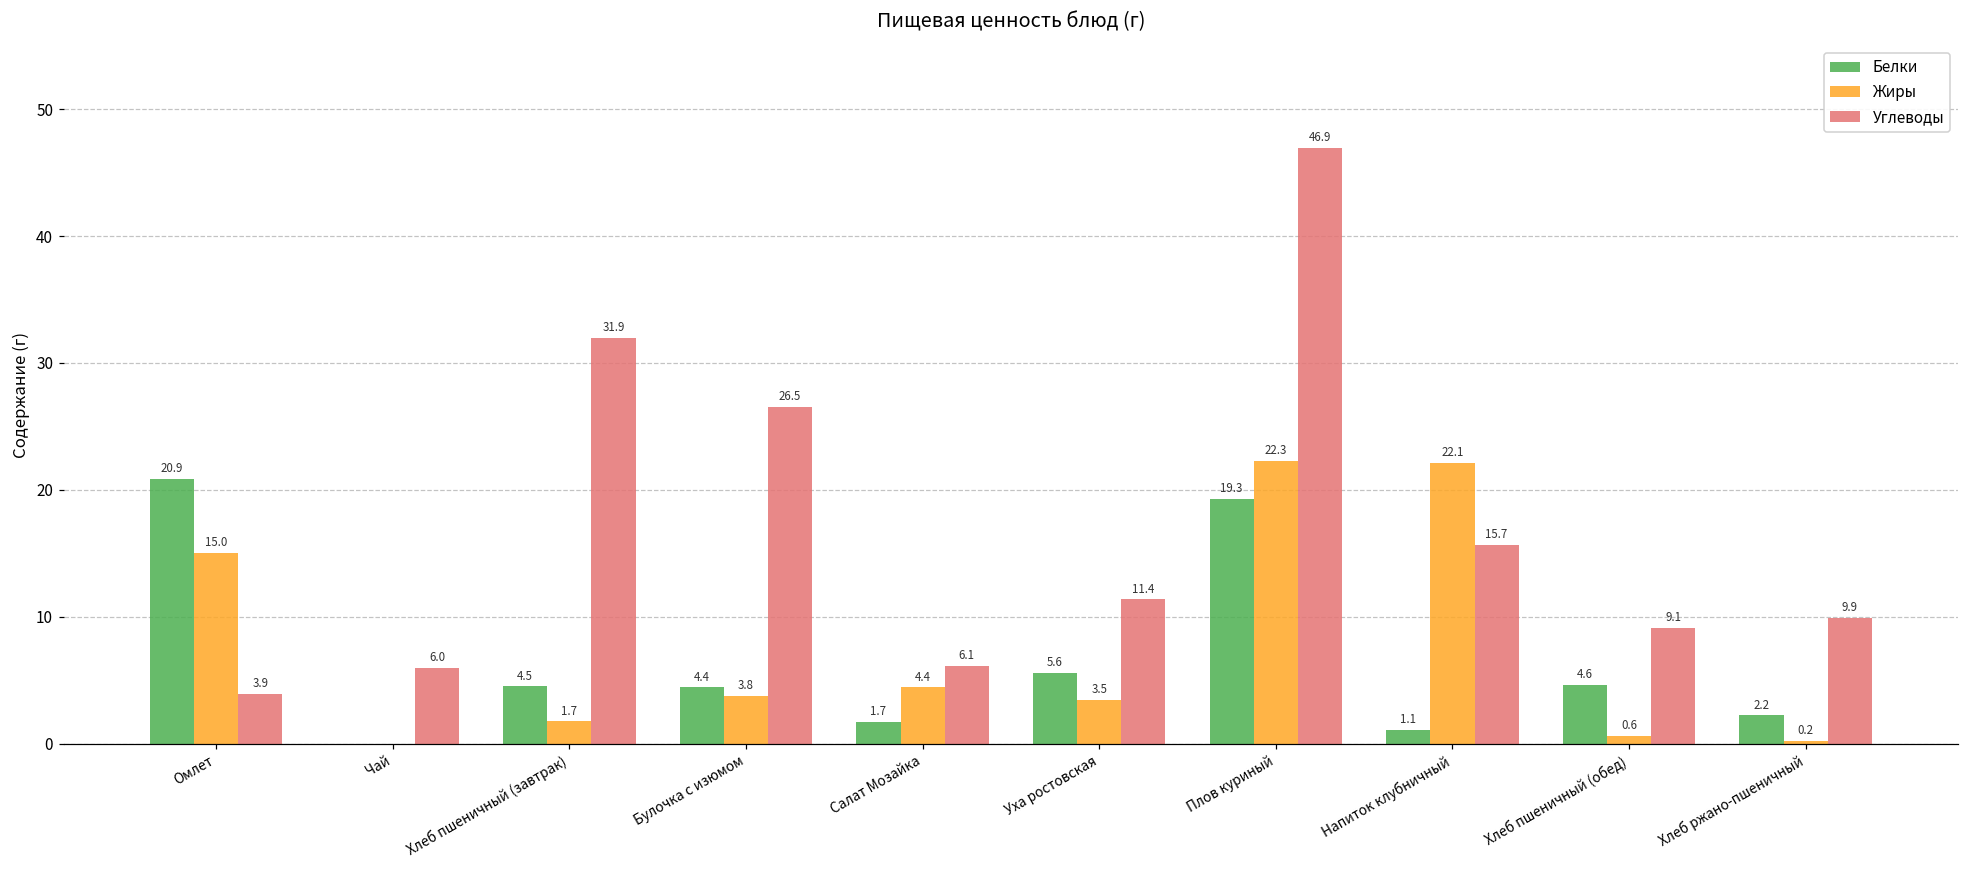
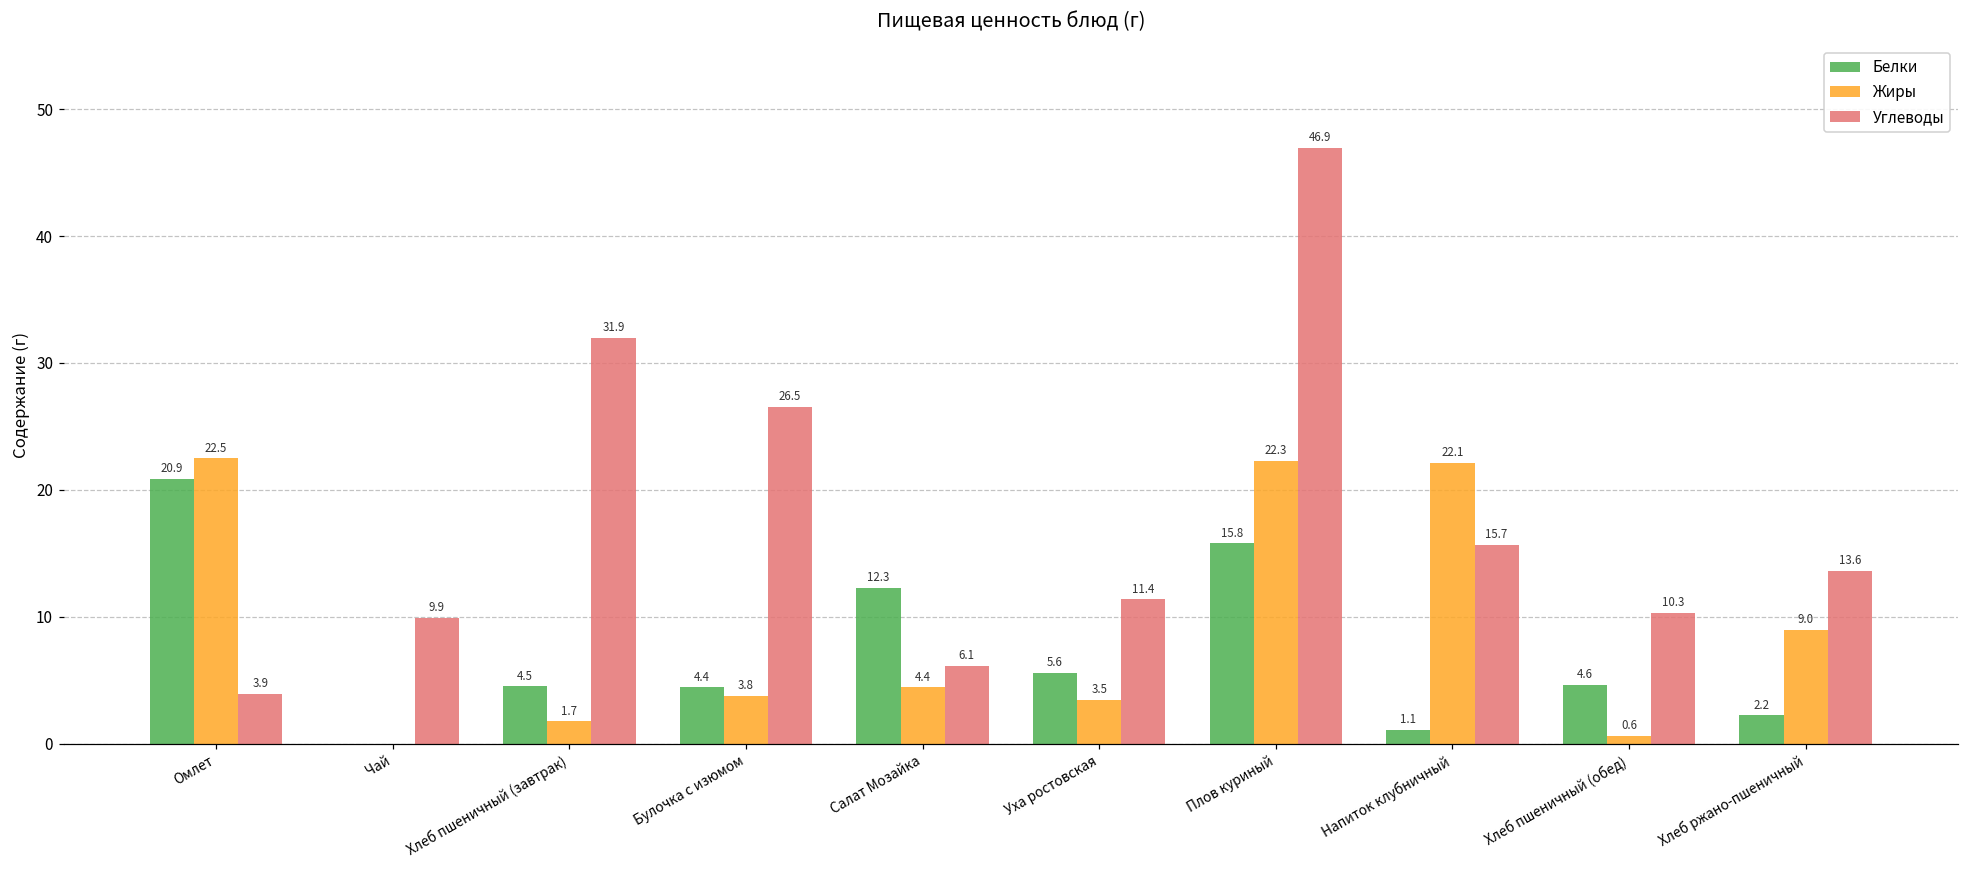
Жиры, Омлет: 15.0 -> 22.5
Углеводы, Чай: 6.0 -> 9.9
Белки, Салат Мозайка: 1.7 -> 12.3
Белки, Плов куриный: 19.3 -> 15.8
Углеводы, Хлеб пшеничный (обед): 9.1 -> 10.3
Жиры, Хлеб ржано-пшеничный: 0.2 -> 9.0
Углеводы, Хлеб ржано-пшеничный: 9.9 -> 13.6
